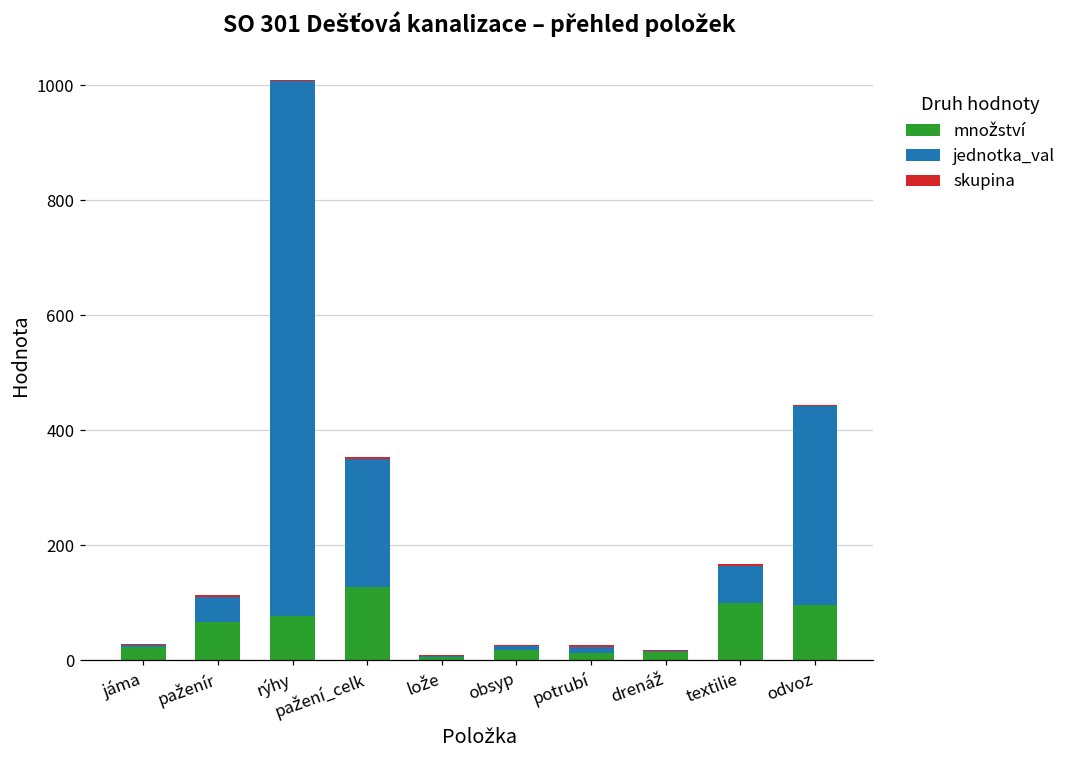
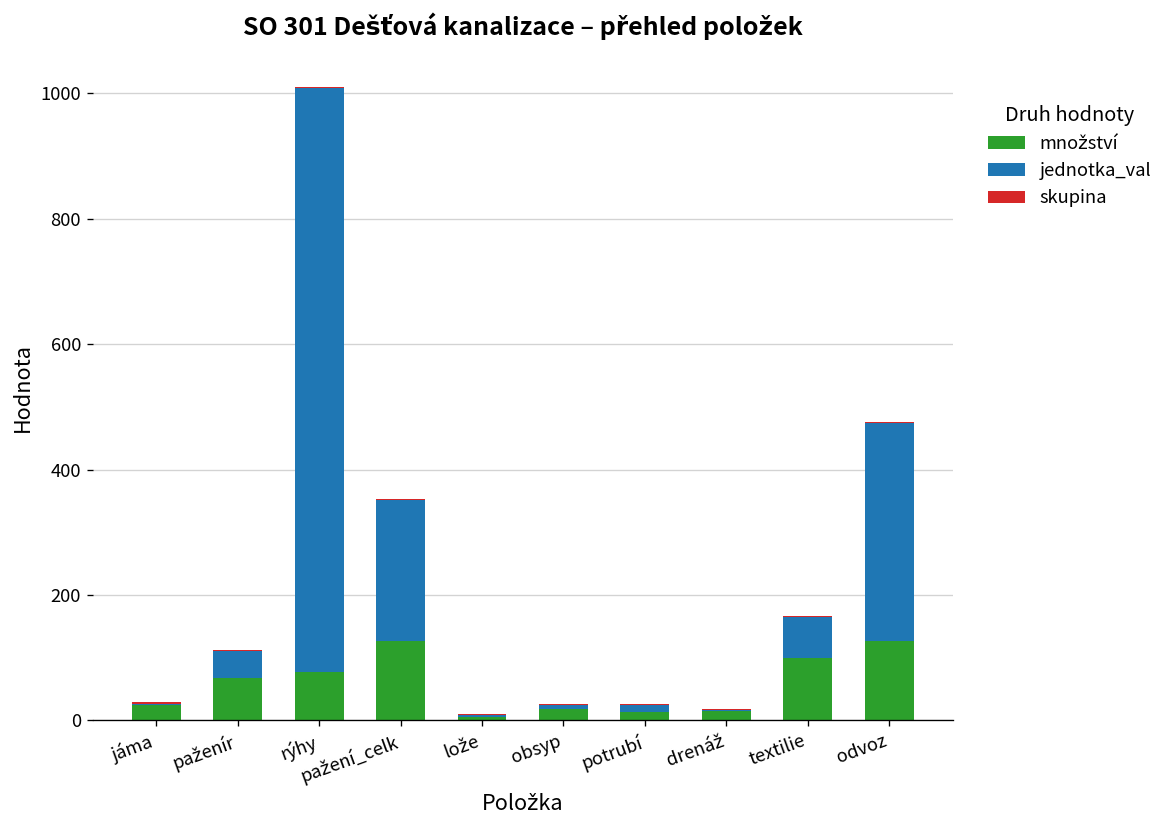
množství, odvoz: 100 -> 130
